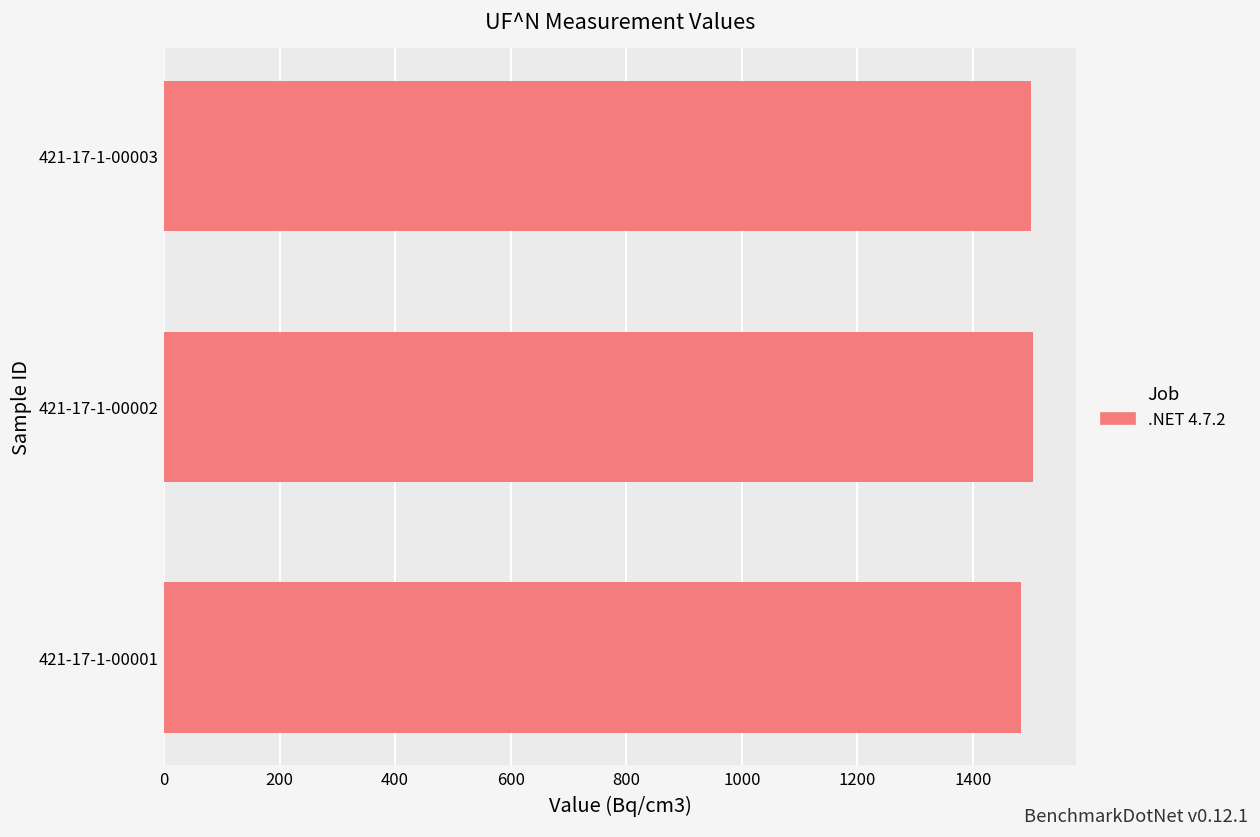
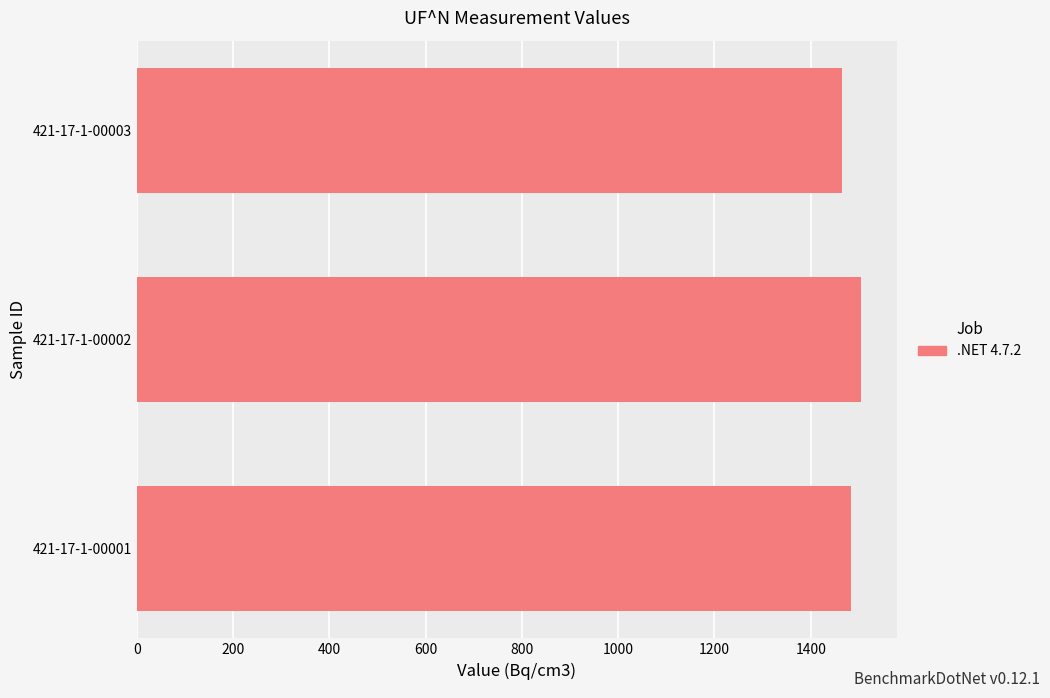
421-17-1-00003: 1500 -> 1470
